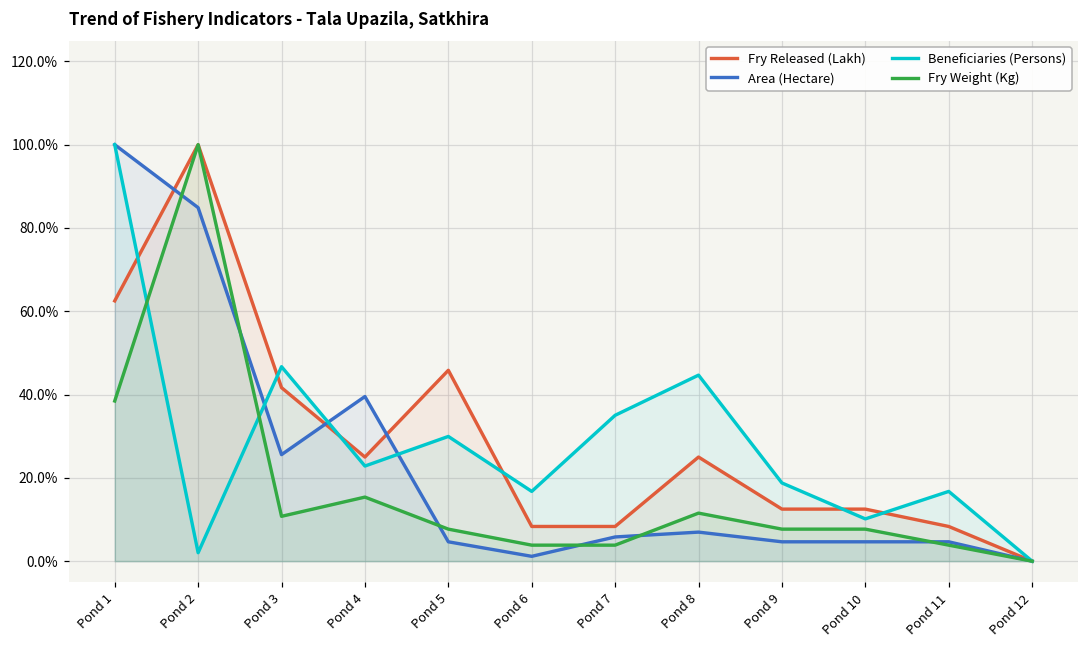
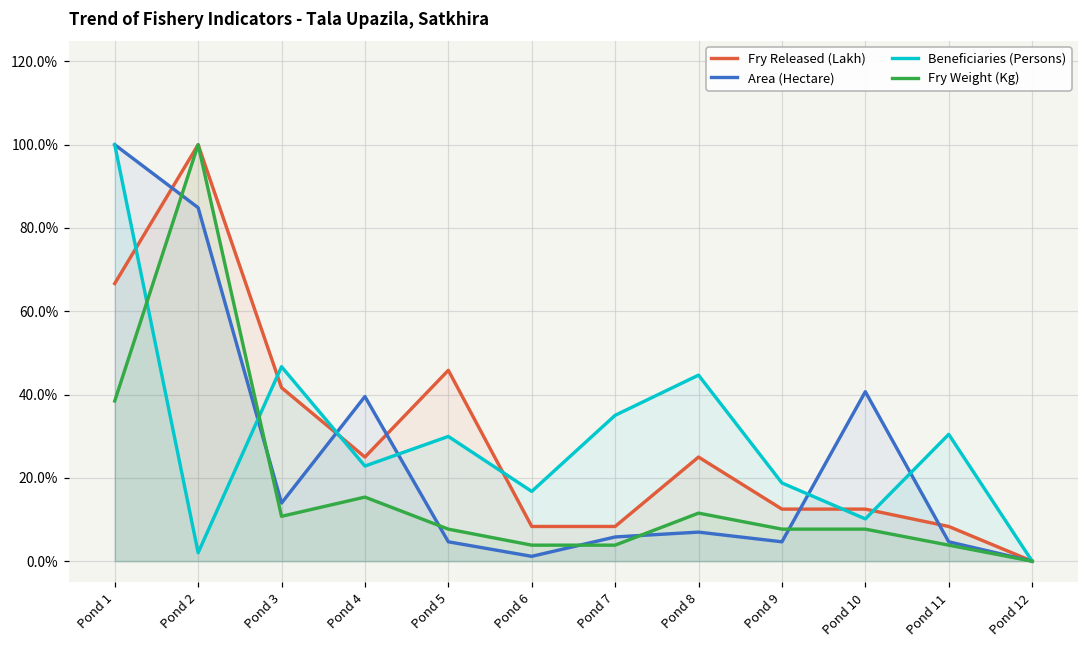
Fry Released (Lakh), Pond 1: 63% -> 67%
Area (Hectare), Pond 3: 26% -> 14%
Area (Hectare), Pond 10: 5% -> 41%
Beneficiaries (Persons), Pond 11: 17% -> 30%
